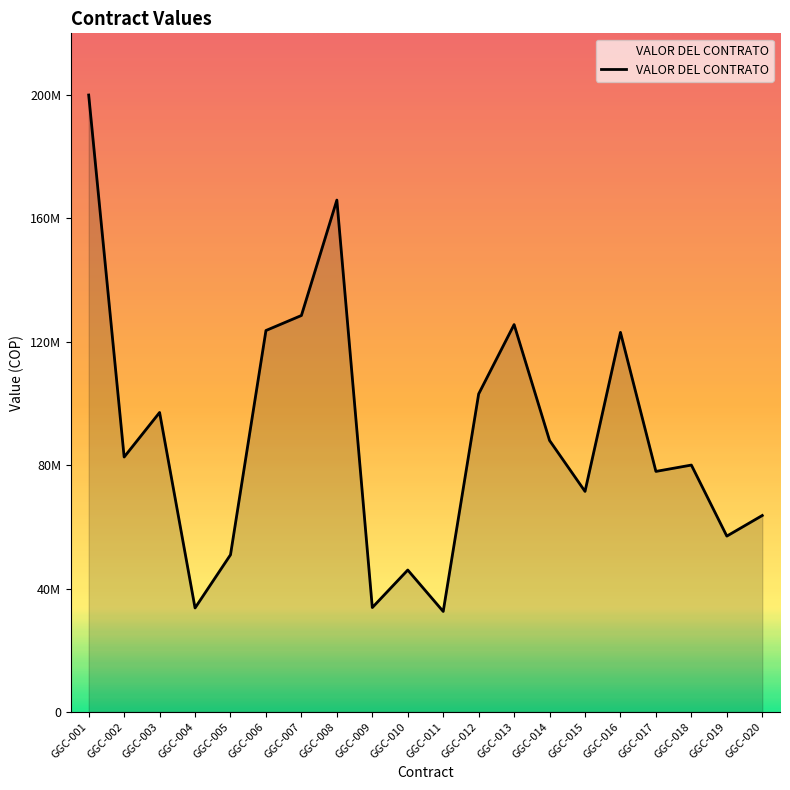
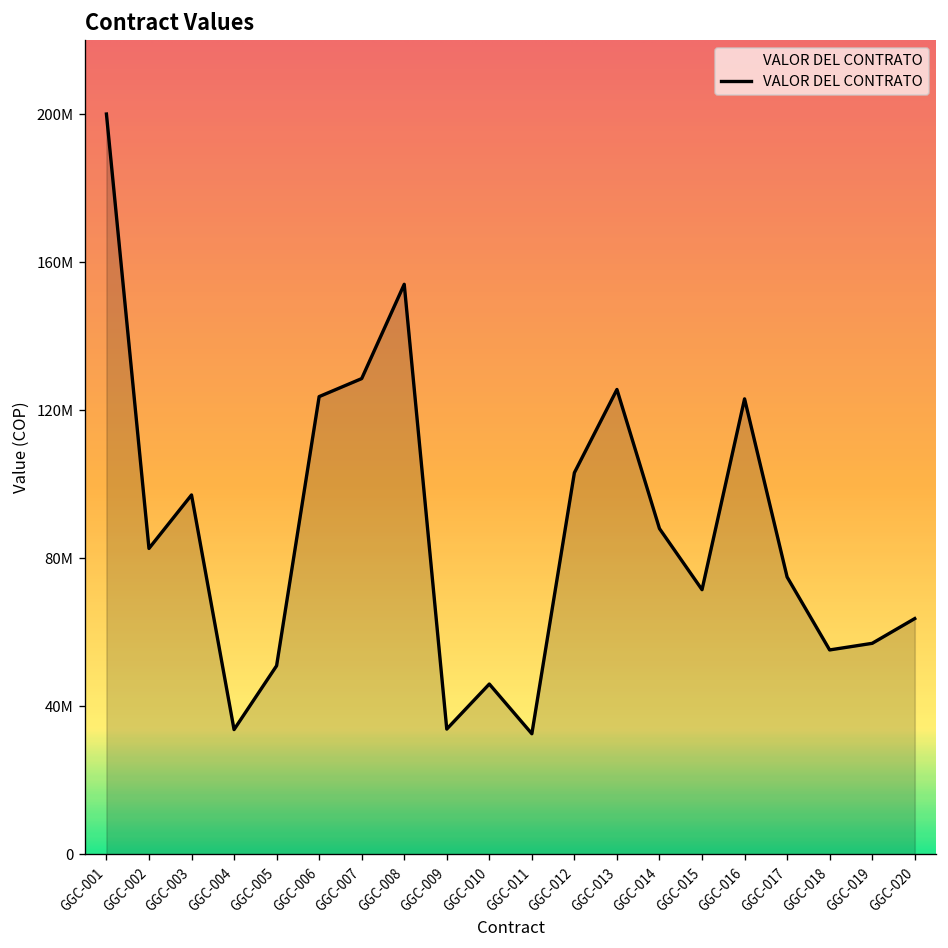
GGC-008: 166000000 -> 154000000
GGC-017: 78000000 -> 75000000
GGC-018: 80000000 -> 55000000
